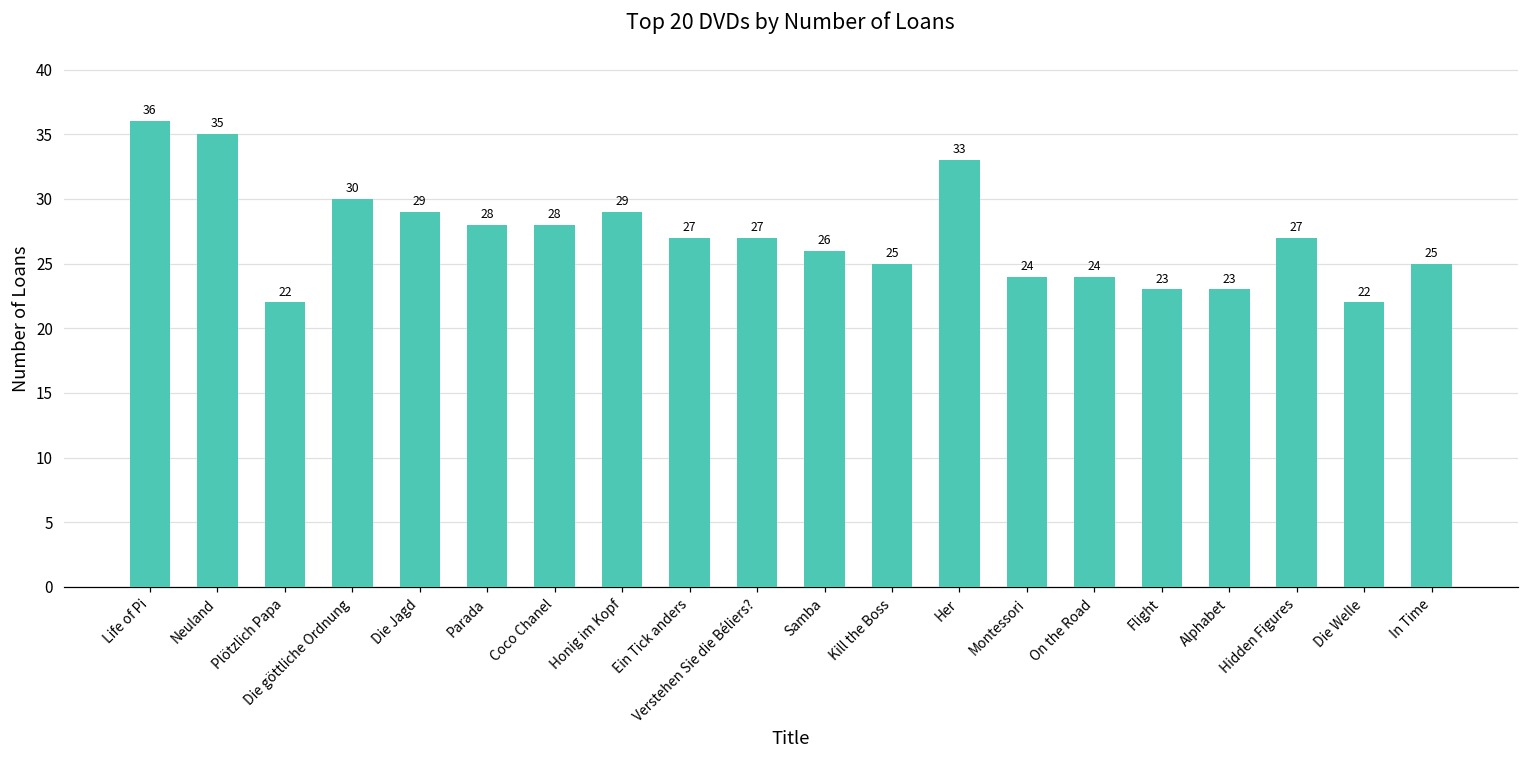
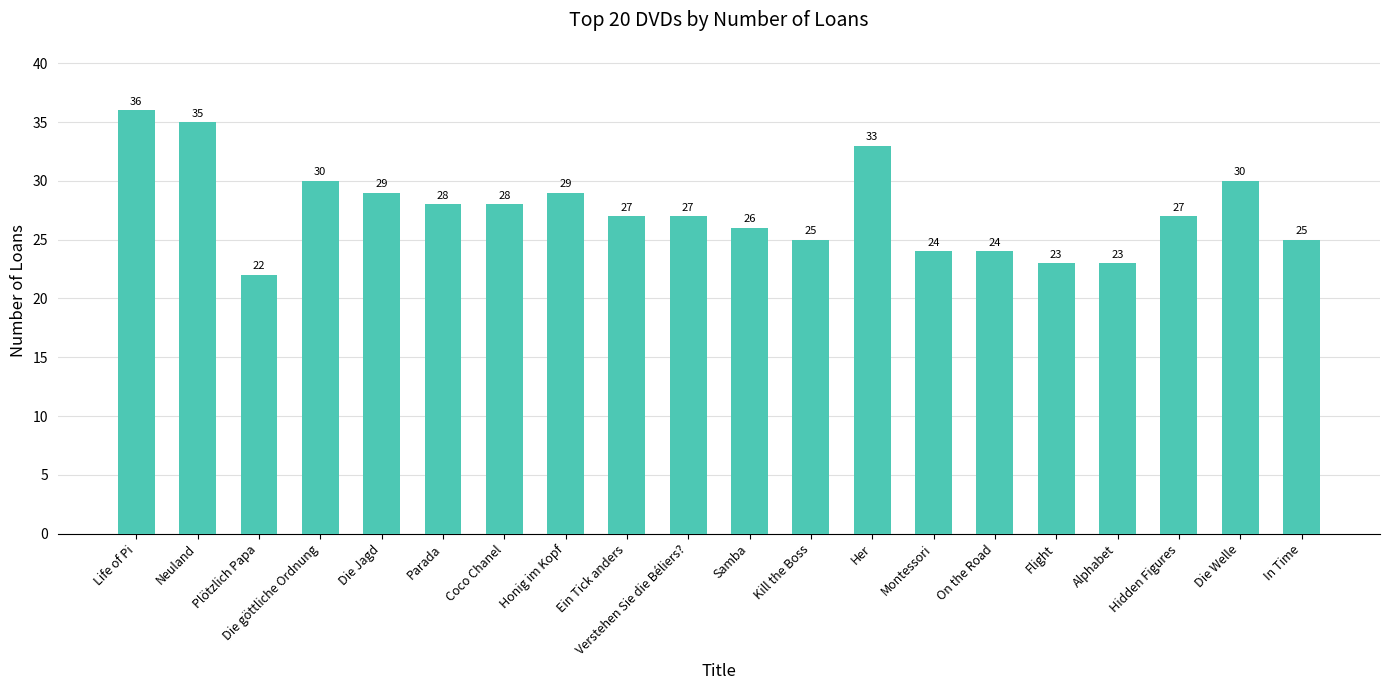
Die Welle: 22 -> 30
